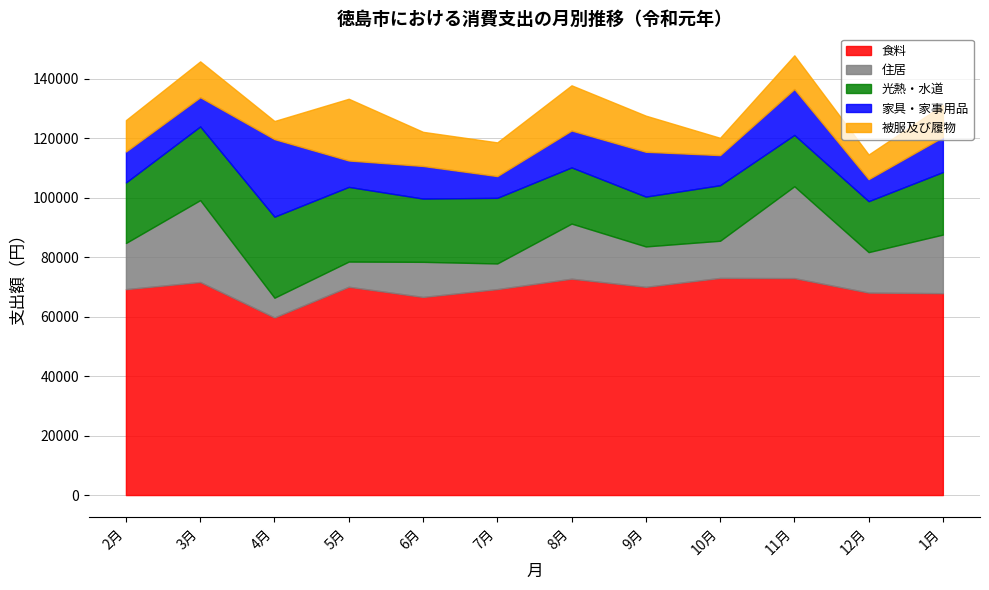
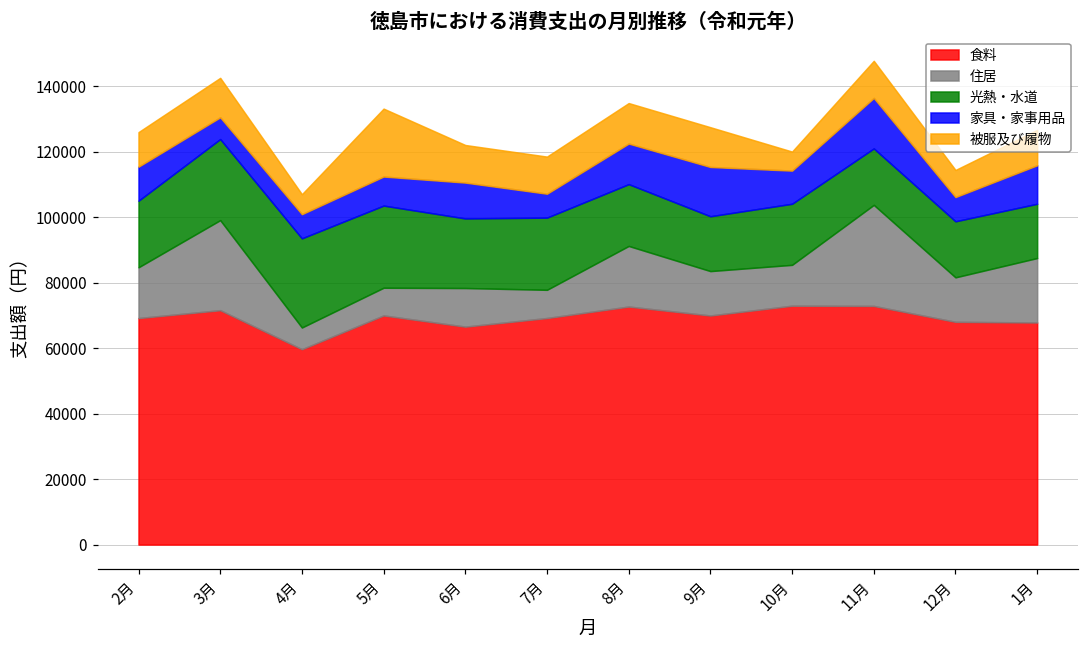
家具・家事用品, 3月: 10000 -> 7000
家具・家事用品, 4月: 26000 -> 7000
被服及び履物, 8月: 15000 -> 12000
光熱・水道, 1月: 21000 -> 17000
